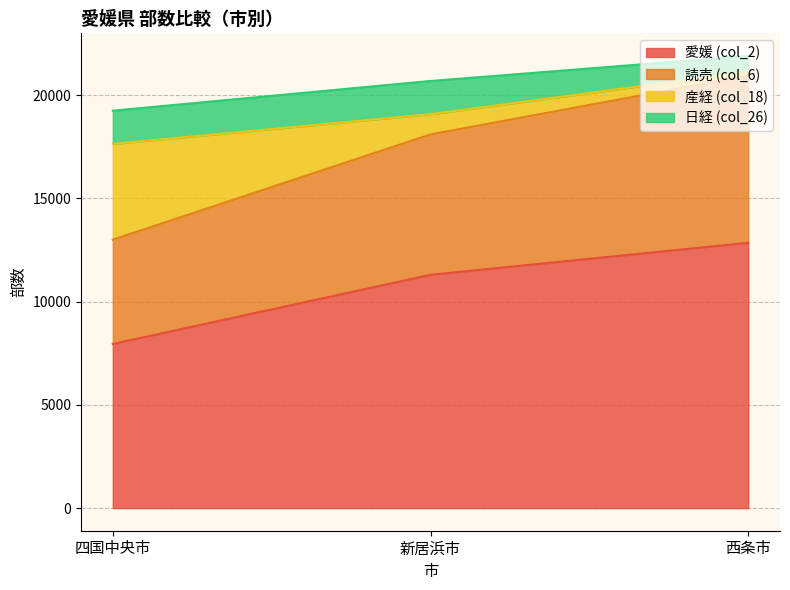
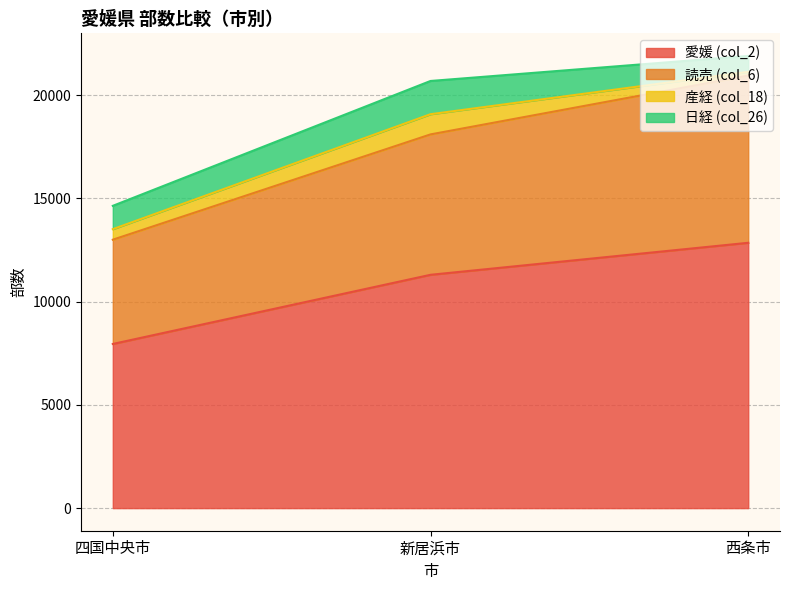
産経 (col_18), 四国中央市: 4600 -> 500
日経 (col_26), 四国中央市: 1600 -> 1100
